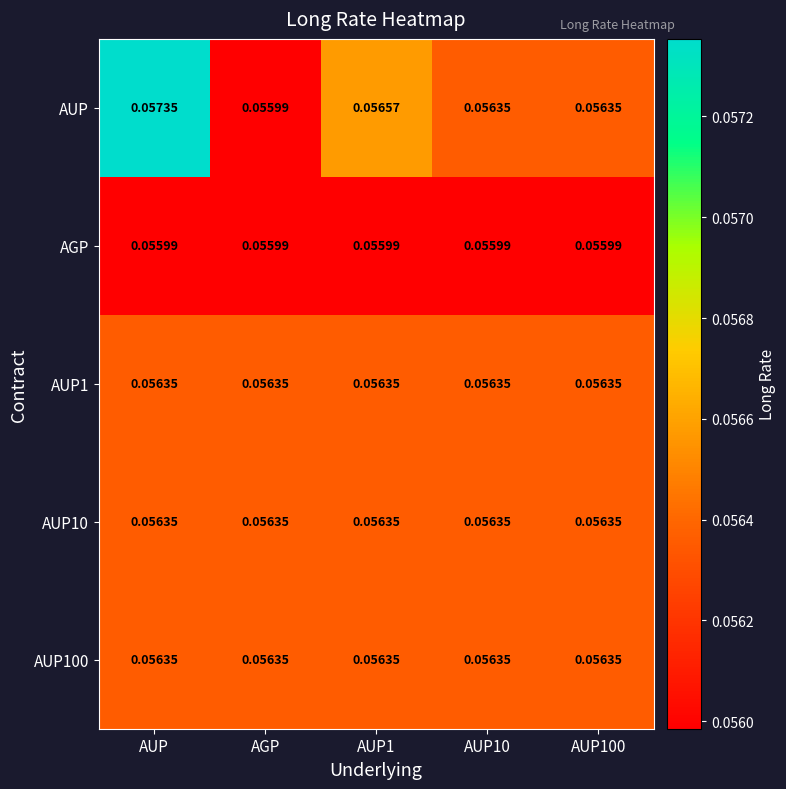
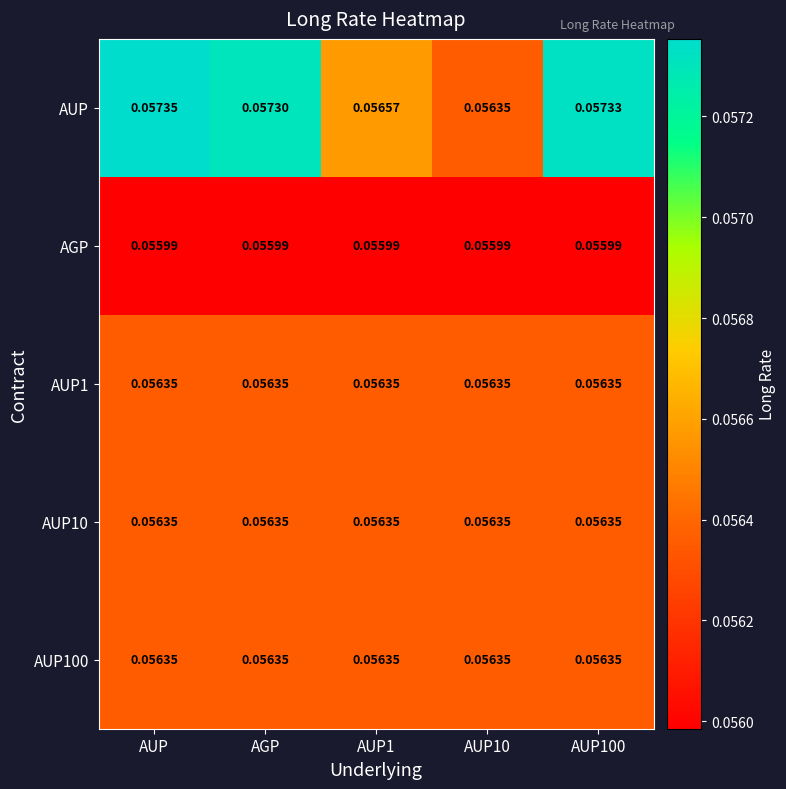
AUP, AGP: 0.05599 -> 0.05730
AUP, AUP100: 0.05635 -> 0.05733
